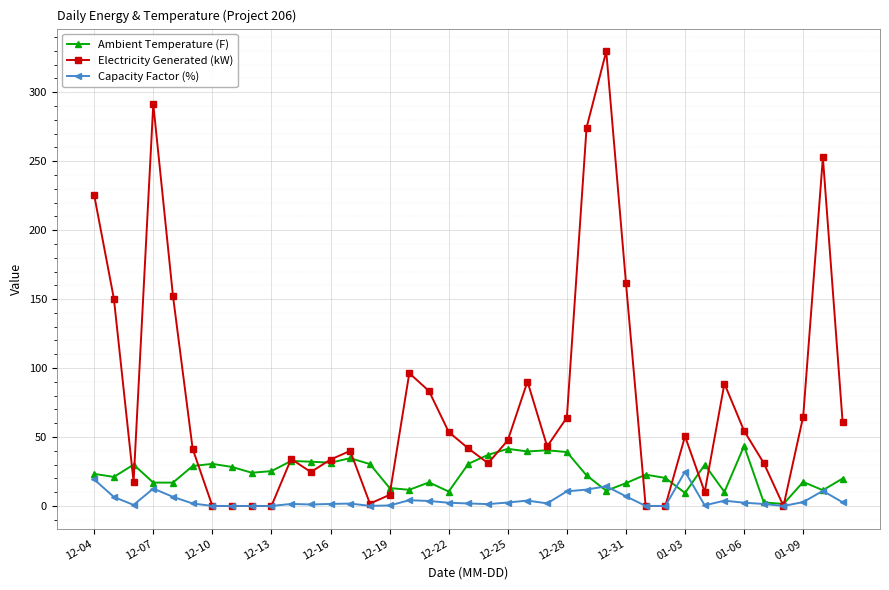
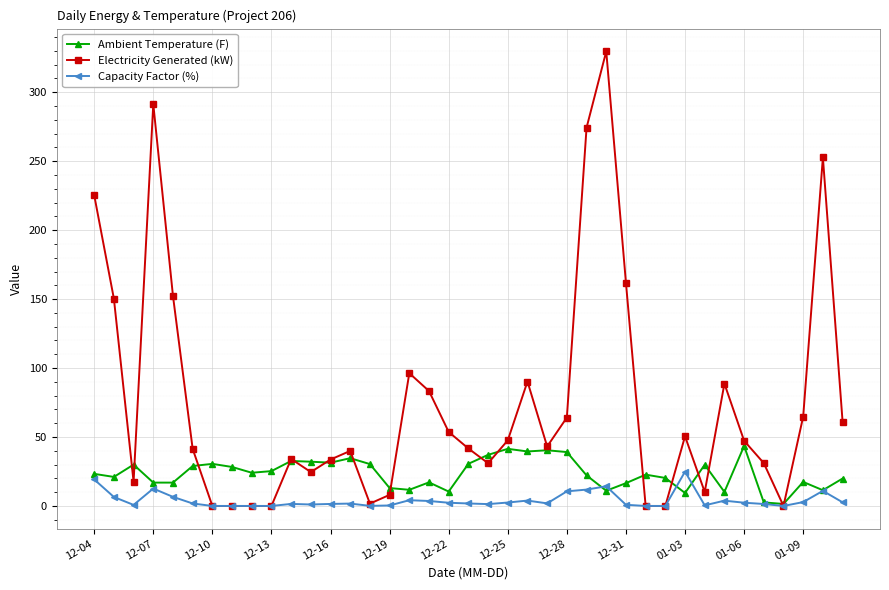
Capacity Factor (%), 12-31: 7 -> 1
Electricity Generated (kW), 01-06: 54 -> 47
